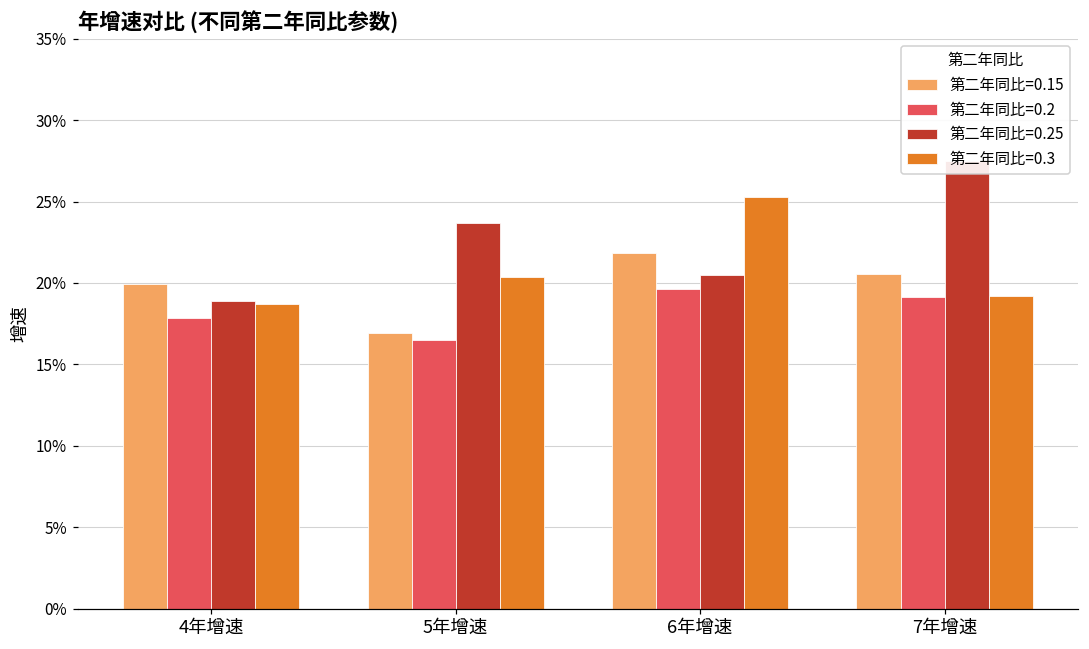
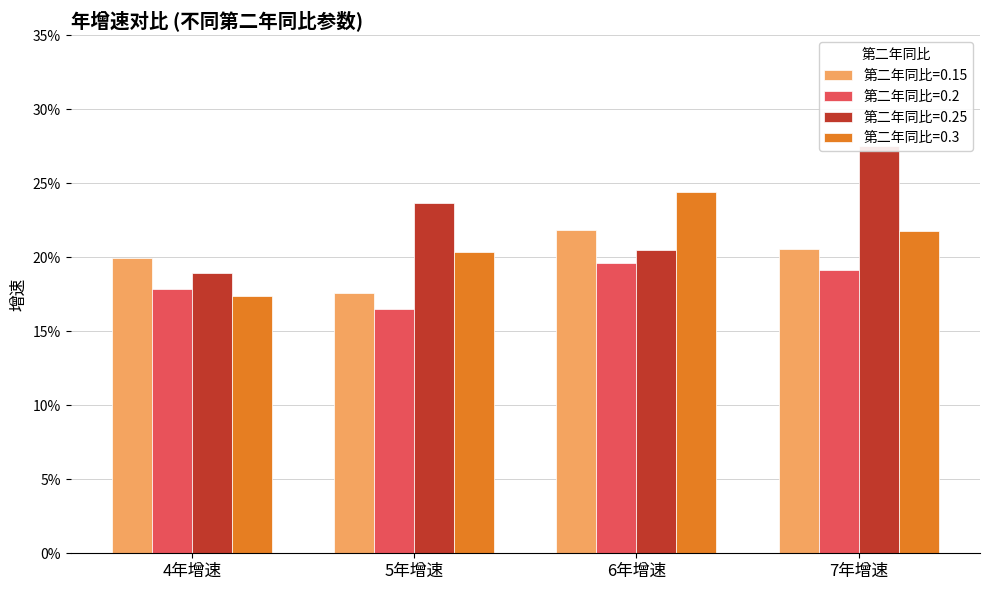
第二年同比=0.3, 4年增速: 18.7% -> 17.4%
第二年同比=0.15, 5年增速: 16.9% -> 17.6%
第二年同比=0.3, 6年增速: 25.3% -> 24.4%
第二年同比=0.3, 7年增速: 19.2% -> 21.8%
